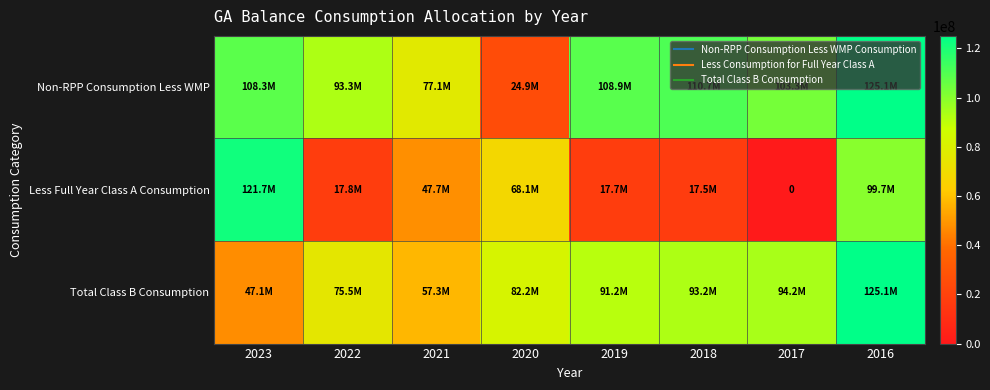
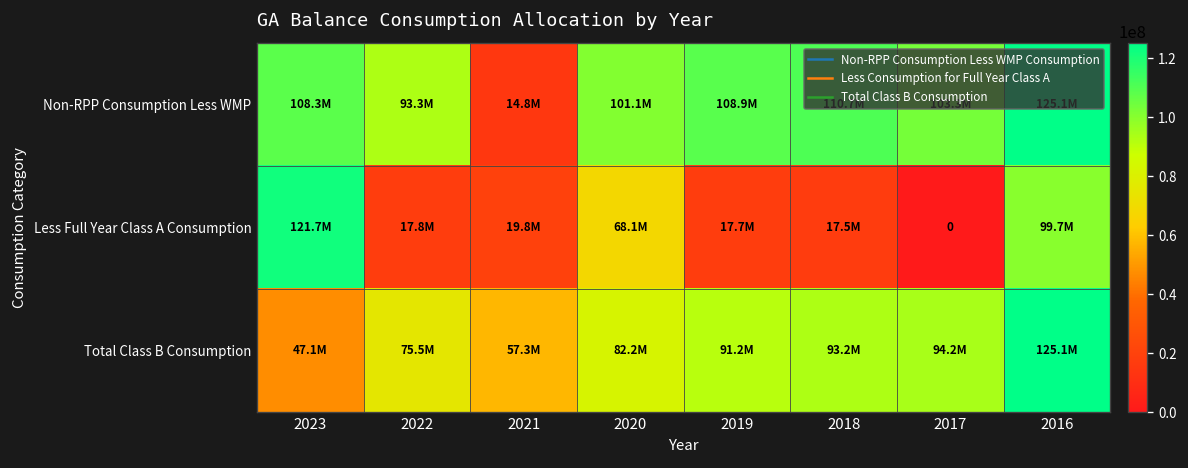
Non-RPP Consumption Less WMP, 2021: 77.1M -> 14.8M
Non-RPP Consumption Less WMP, 2020: 24.9M -> 101.1M
Less Full Year Class A Consumption, 2021: 47.7M -> 19.8M
